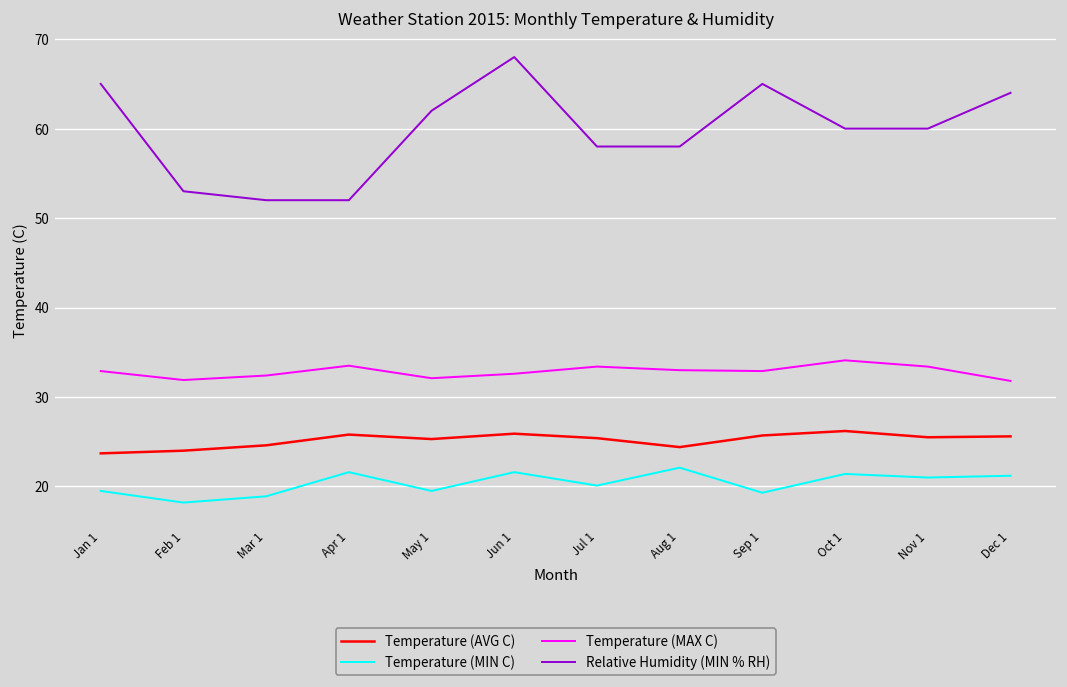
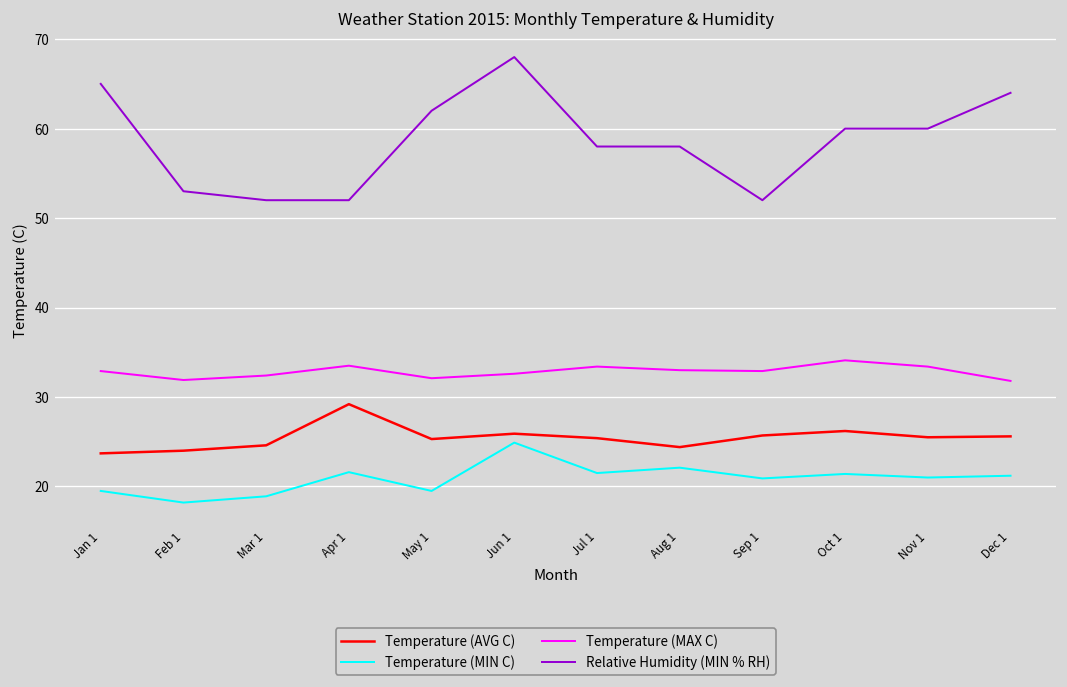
Temperature (AVG C), Apr 1: 26 -> 29
Temperature (MIN C), Jun 1: 22 -> 25
Temperature (MIN C), Jul 1: 20 -> 22
Temperature (MIN C), Sep 1: 19 -> 21
Relative Humidity (MIN % RH), Sep 1: 65 -> 52
